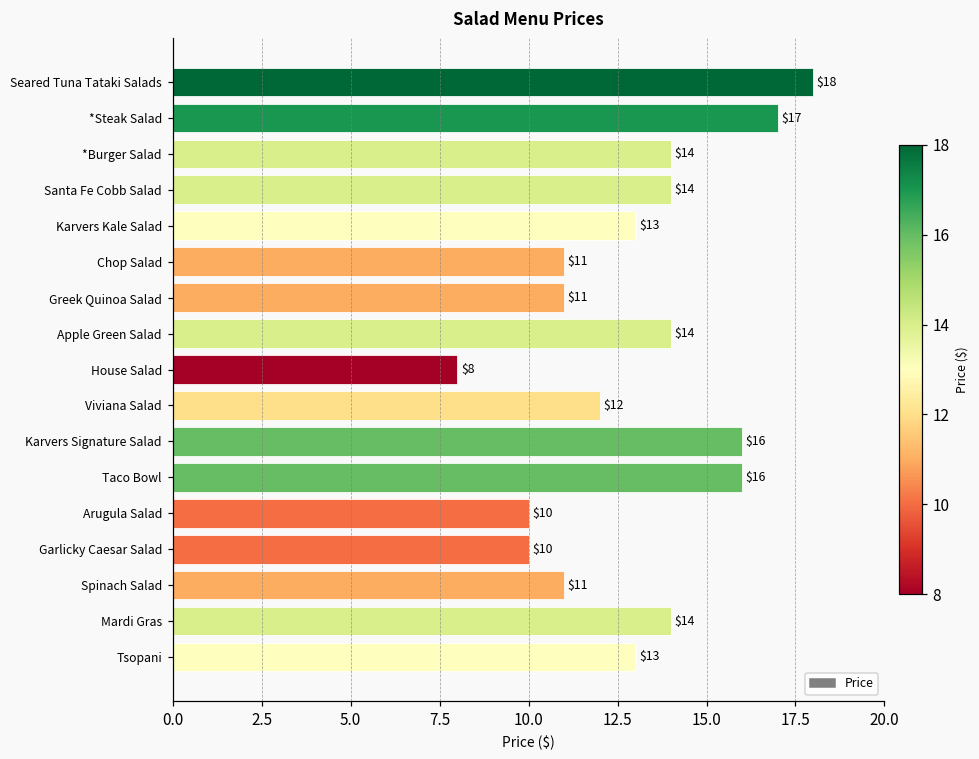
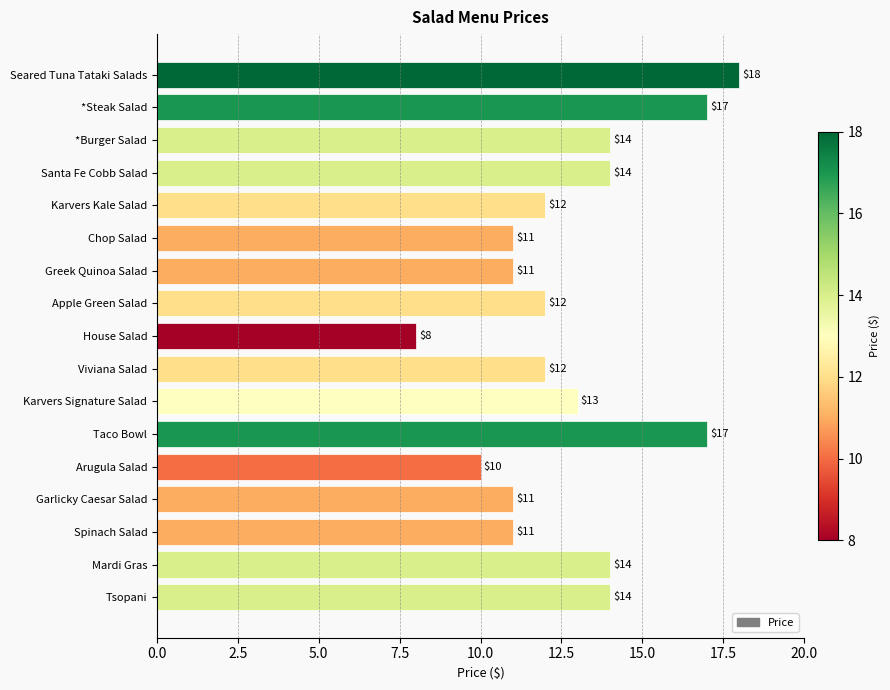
Karvers Kale Salad: $13 -> $12
Apple Green Salad: $14 -> $12
Karvers Signature Salad: $16 -> $13
Taco Bowl: $16 -> $17
Garlicky Caesar Salad: $10 -> $11
Tsopani: $13 -> $14
